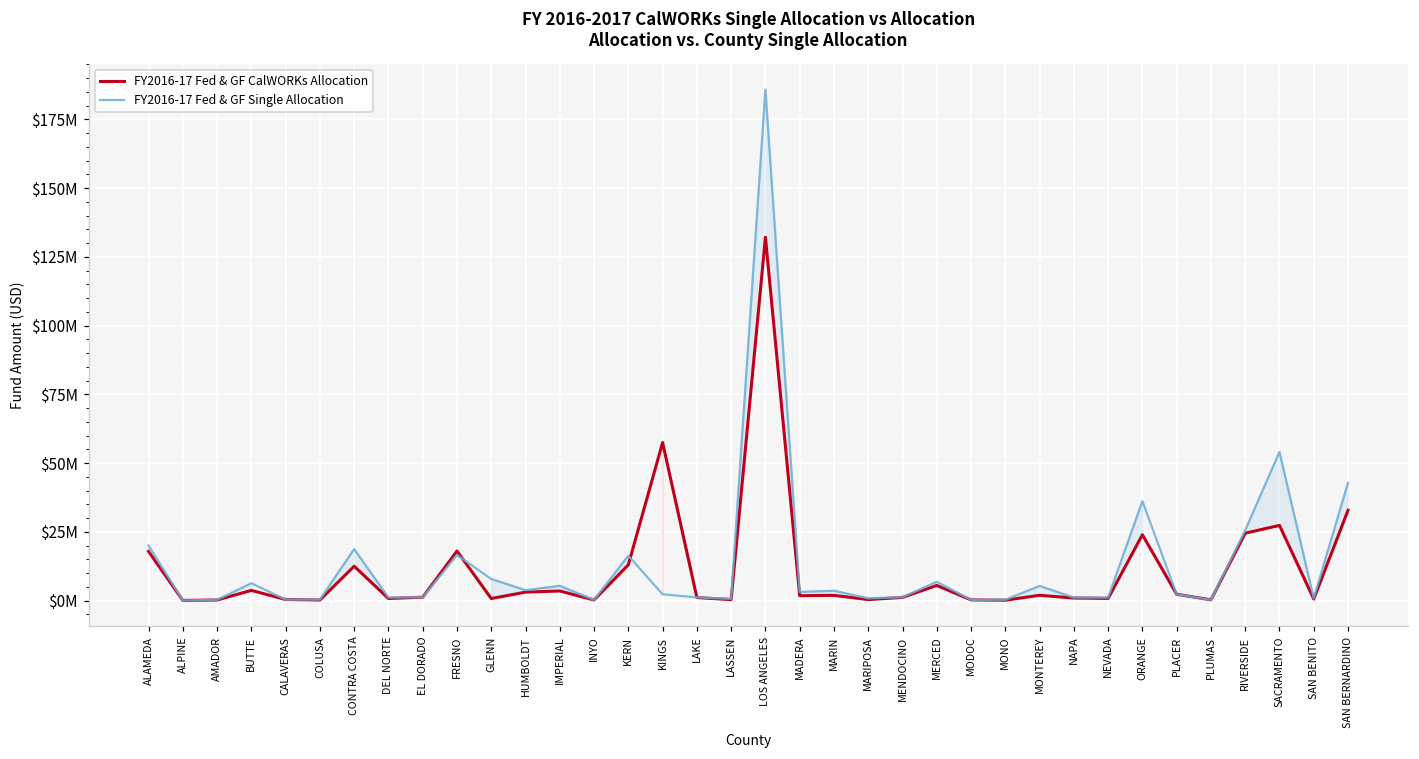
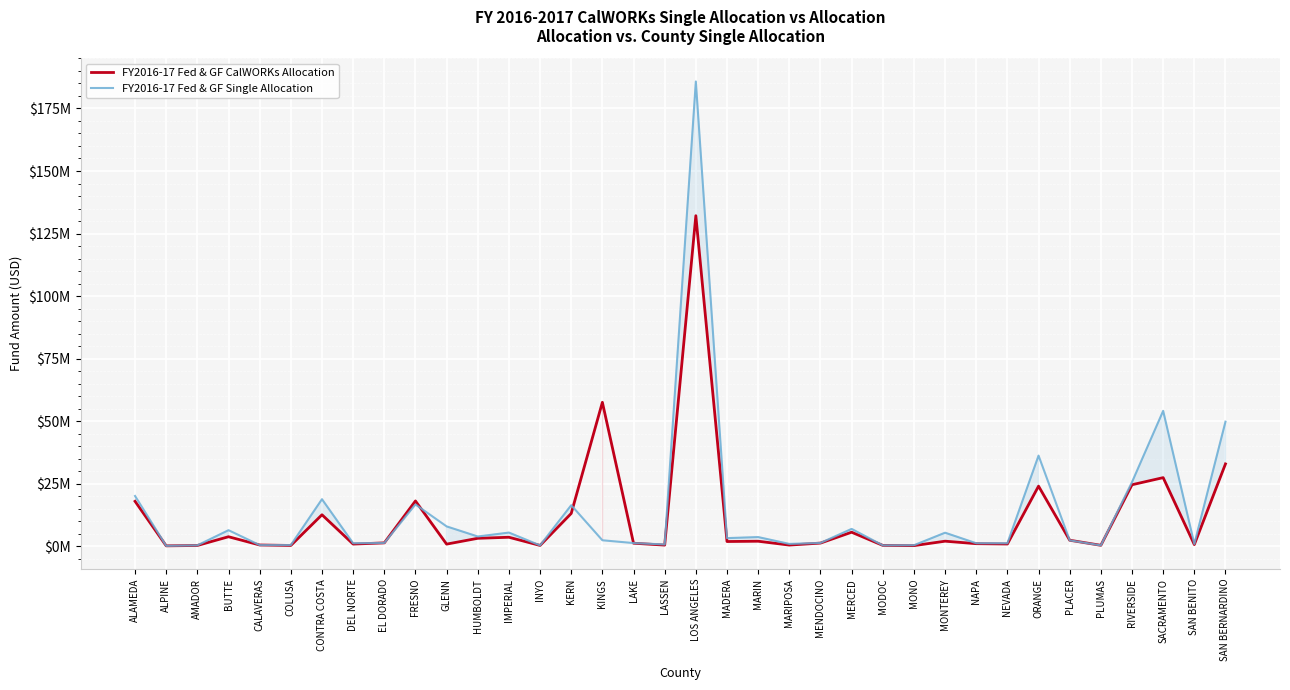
FY2016-17 Fed & GF Single Allocation, SAN BERNARDINO: $43000000 -> $50000000
